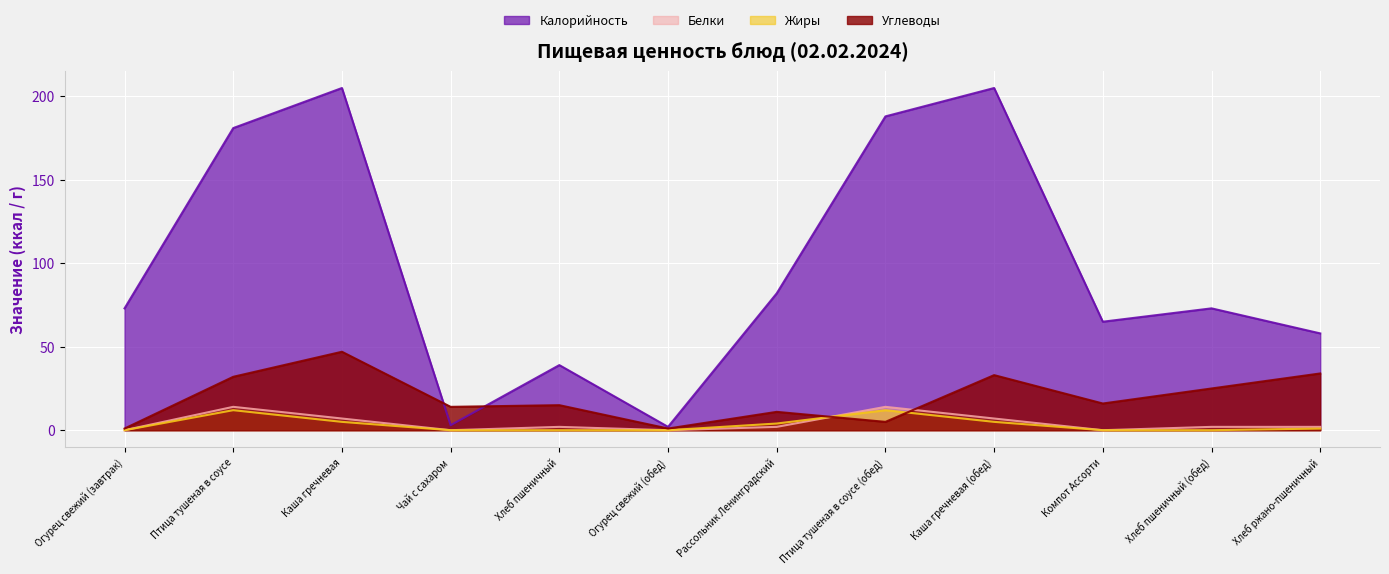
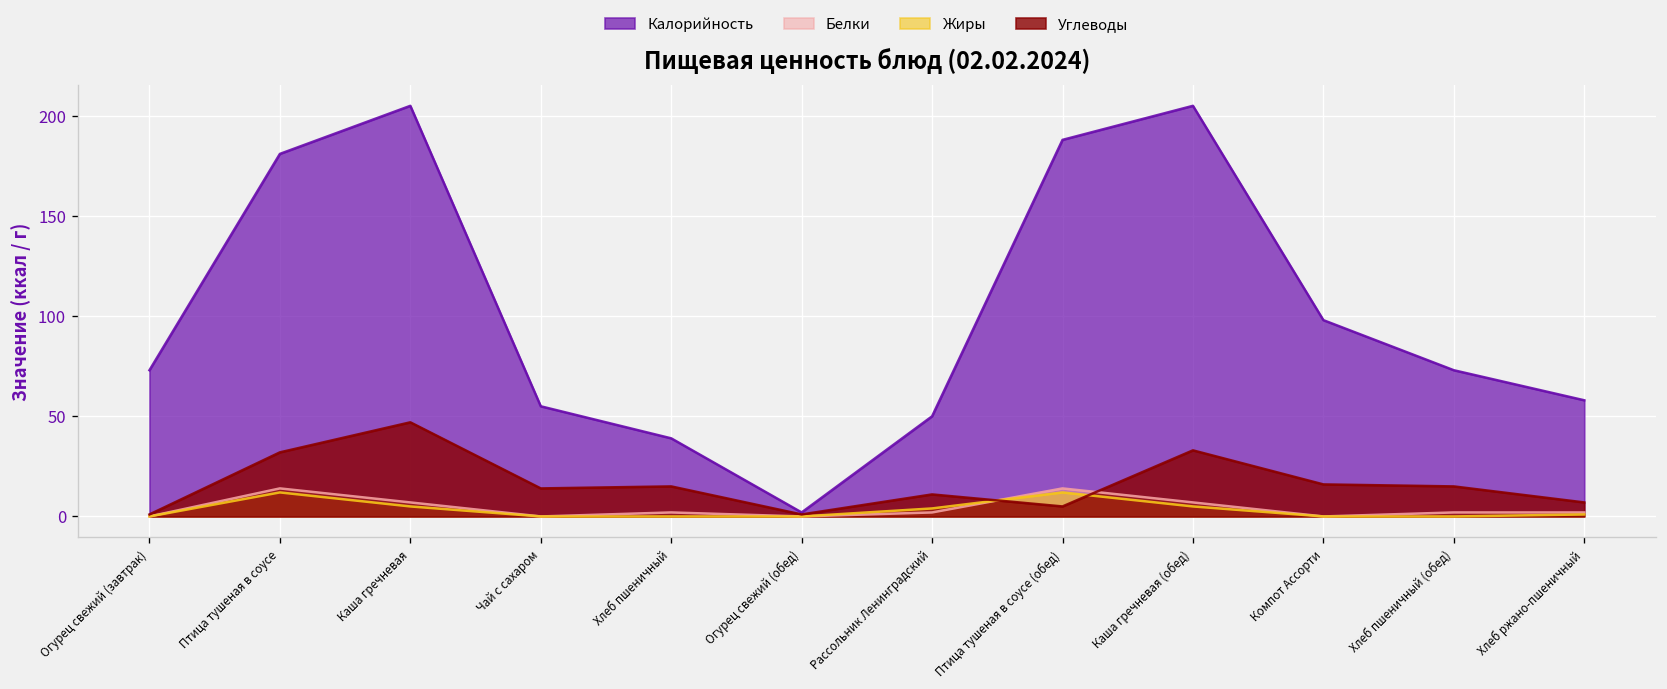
Калорийность, Чай с сахаром: 3 -> 55
Калорийность, Рассольник Ленинградский: 82 -> 50
Калорийность, Компот Ассорти: 65 -> 98
Углеводы, Хлеб пшеничный (обед): 25 -> 15
Углеводы, Хлеб ржано-пшеничный: 34 -> 7
